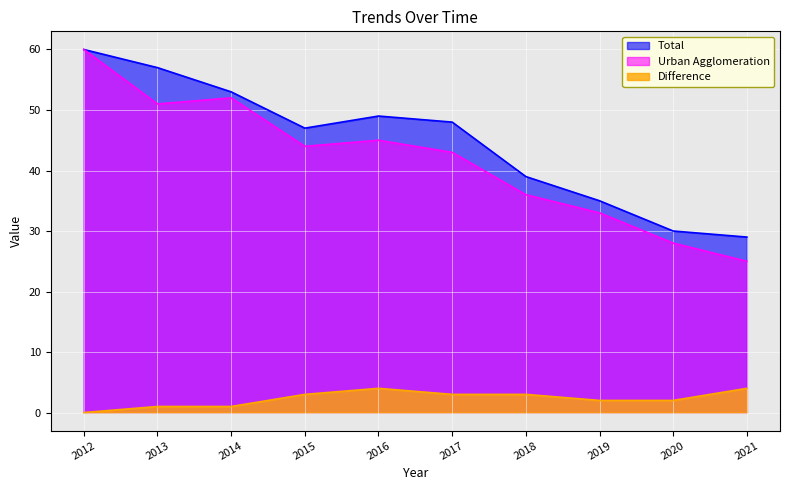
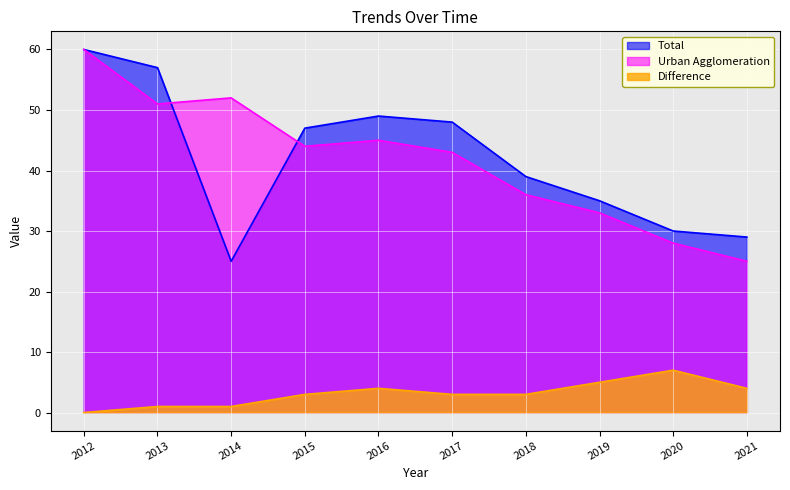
Total, 2014: 53 -> 25
Difference, 2019: 2 -> 5
Difference, 2020: 2 -> 7
